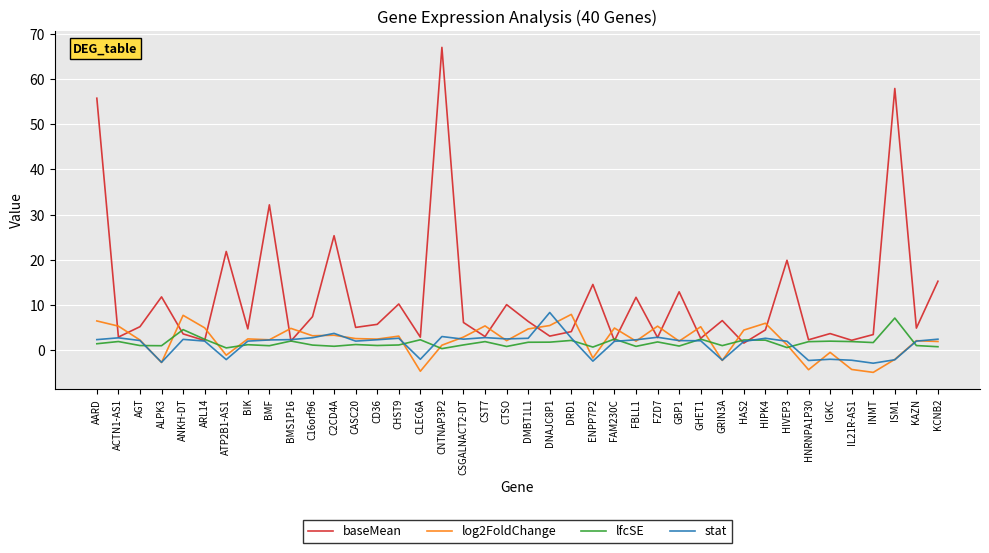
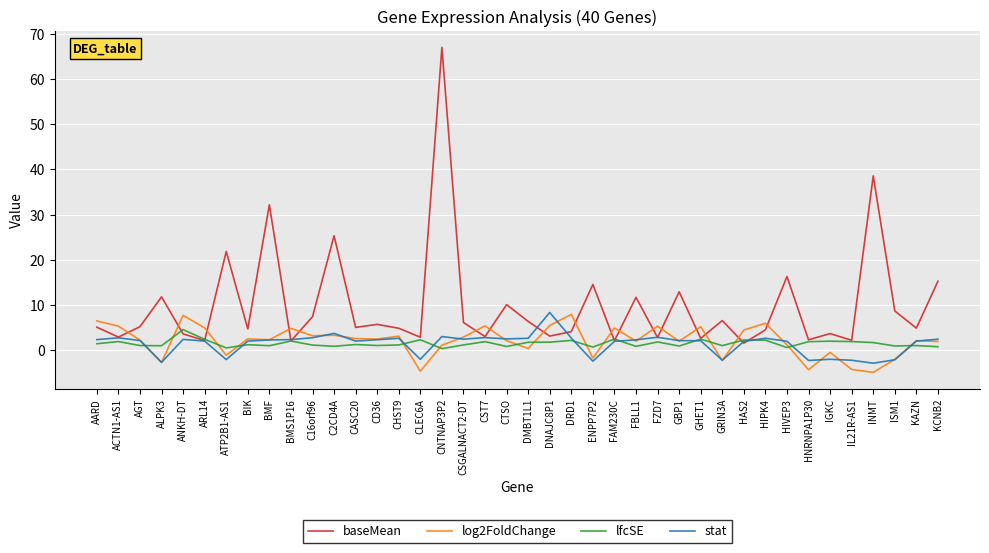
baseMean, AARD: 56 -> 5
baseMean, CHST9: 10 -> 5
log2FoldChange, DMBT1L1: 5 -> 0
baseMean, HIVEP3: 20 -> 16
baseMean, INMT: 3 -> 39
baseMean, ISM1: 58 -> 9
lfcSE, ISM1: 7 -> 1
